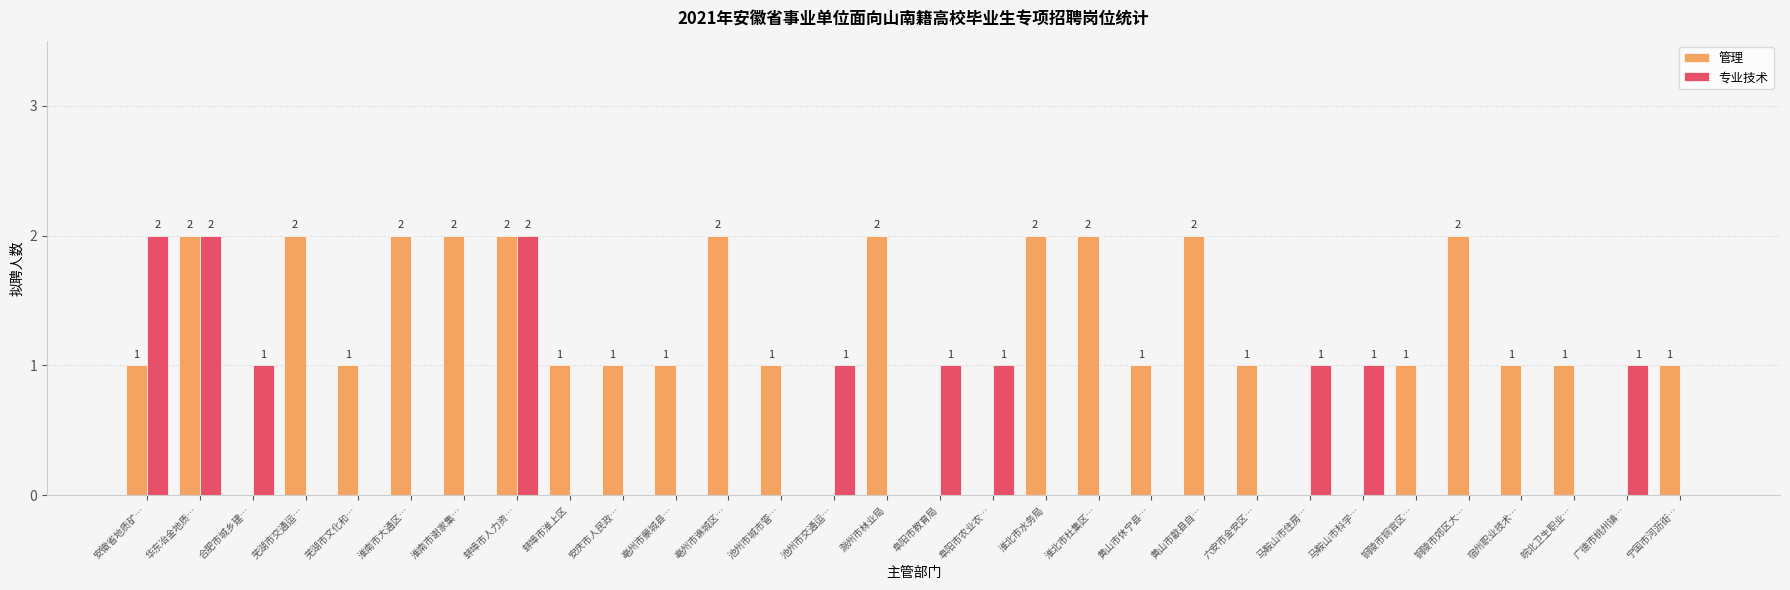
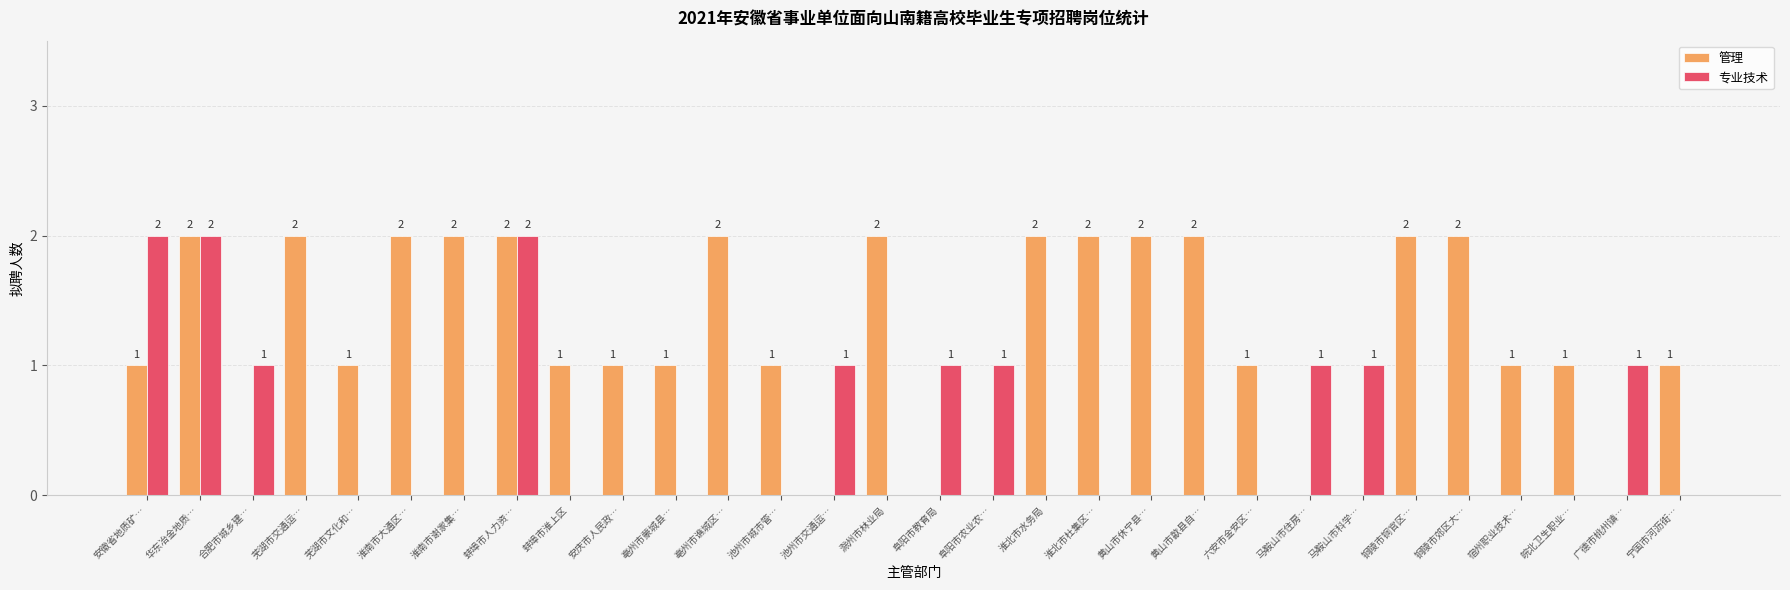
管理, 黄山市休宁县…: 1 -> 2
管理, 铜陵市铜官区…: 1 -> 2
